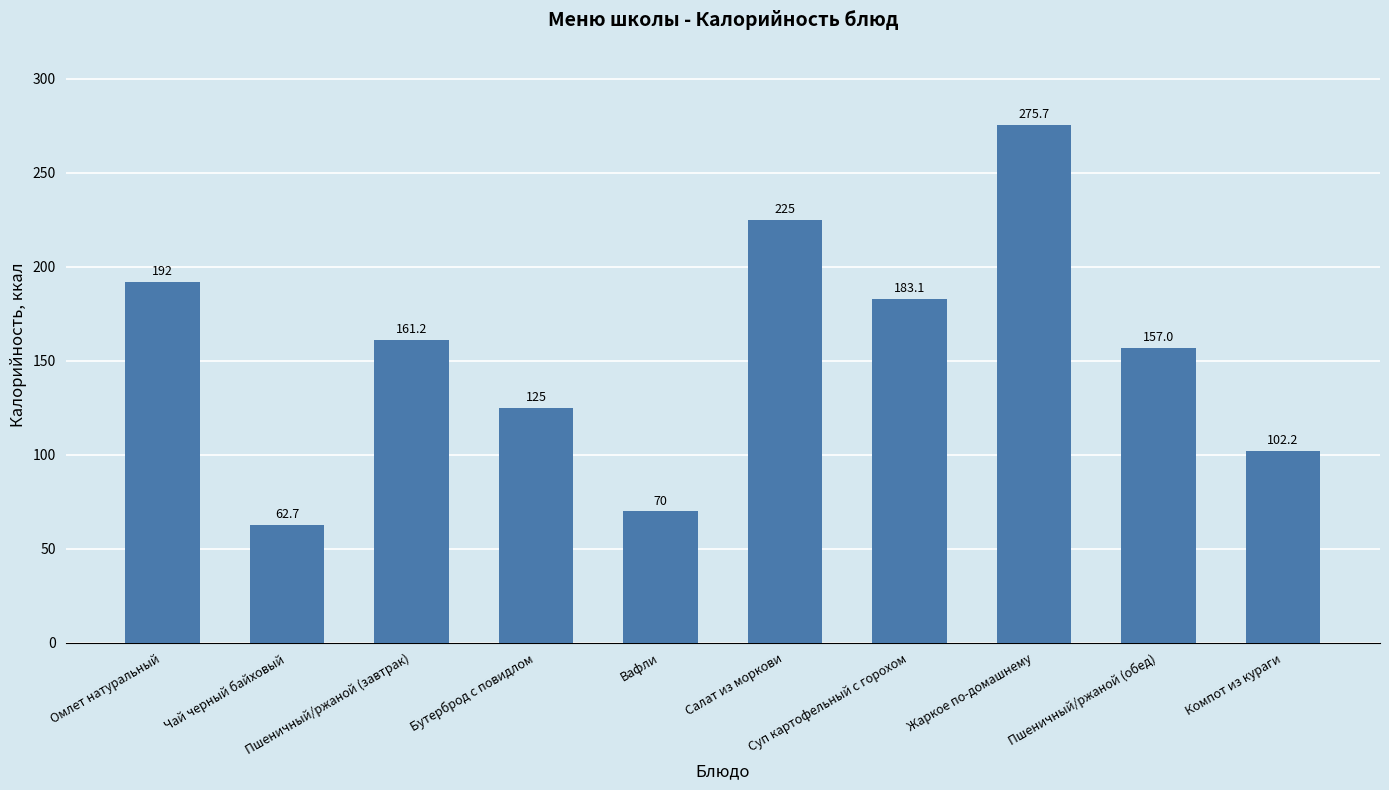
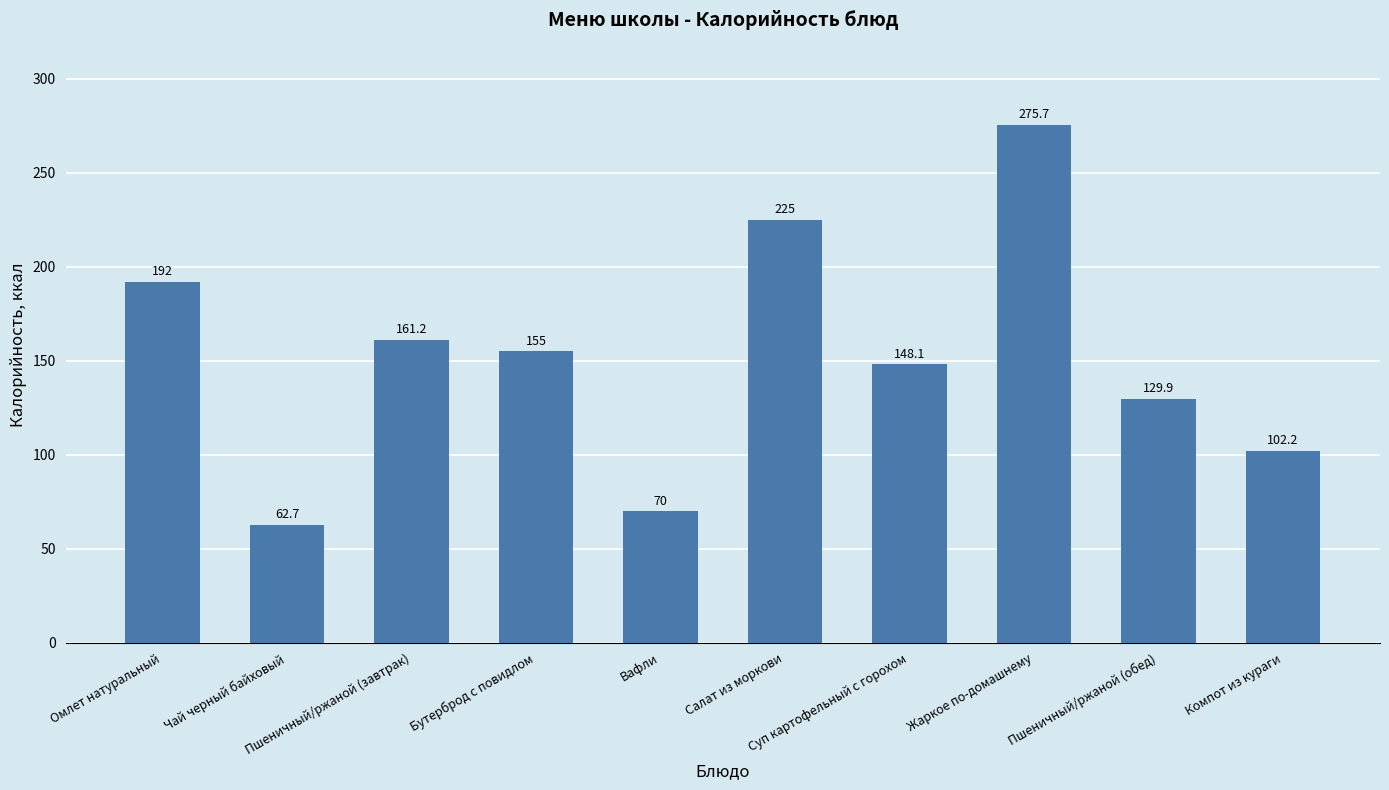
Бутерброд с повидлом: 125 -> 155
Суп картофельный с горохом: 183.1 -> 148.1
Пшеничный/ржаной (обед): 157.0 -> 129.9
